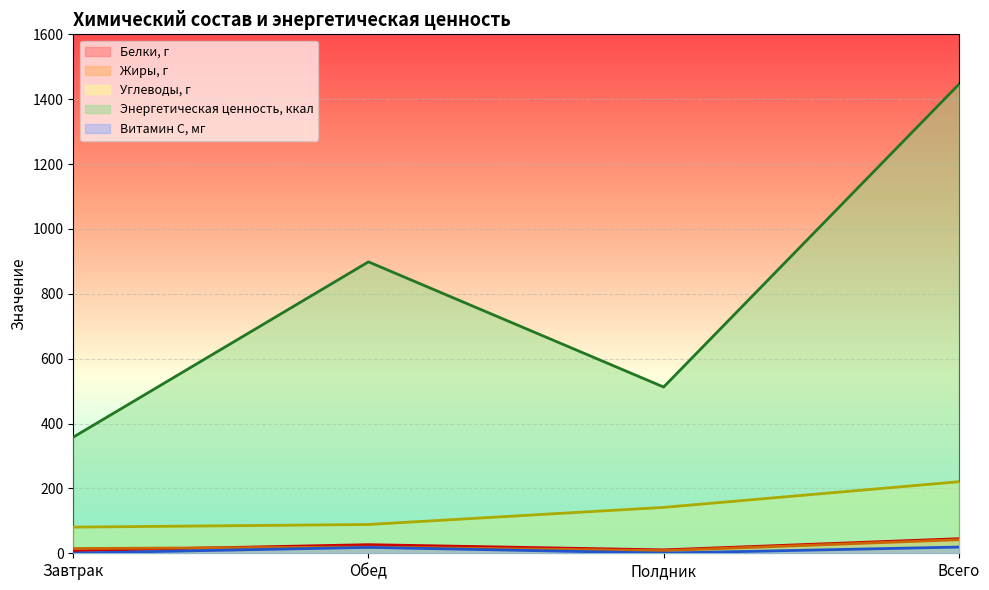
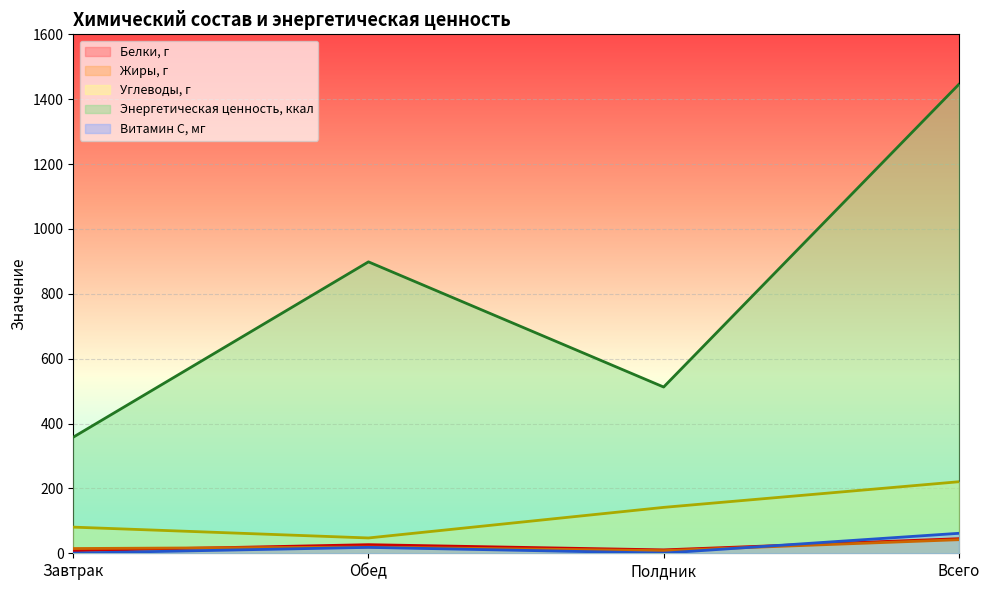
Углеводы, г, Обед: 90 -> 50
Витамин С, мг, Всего: 20 -> 60
